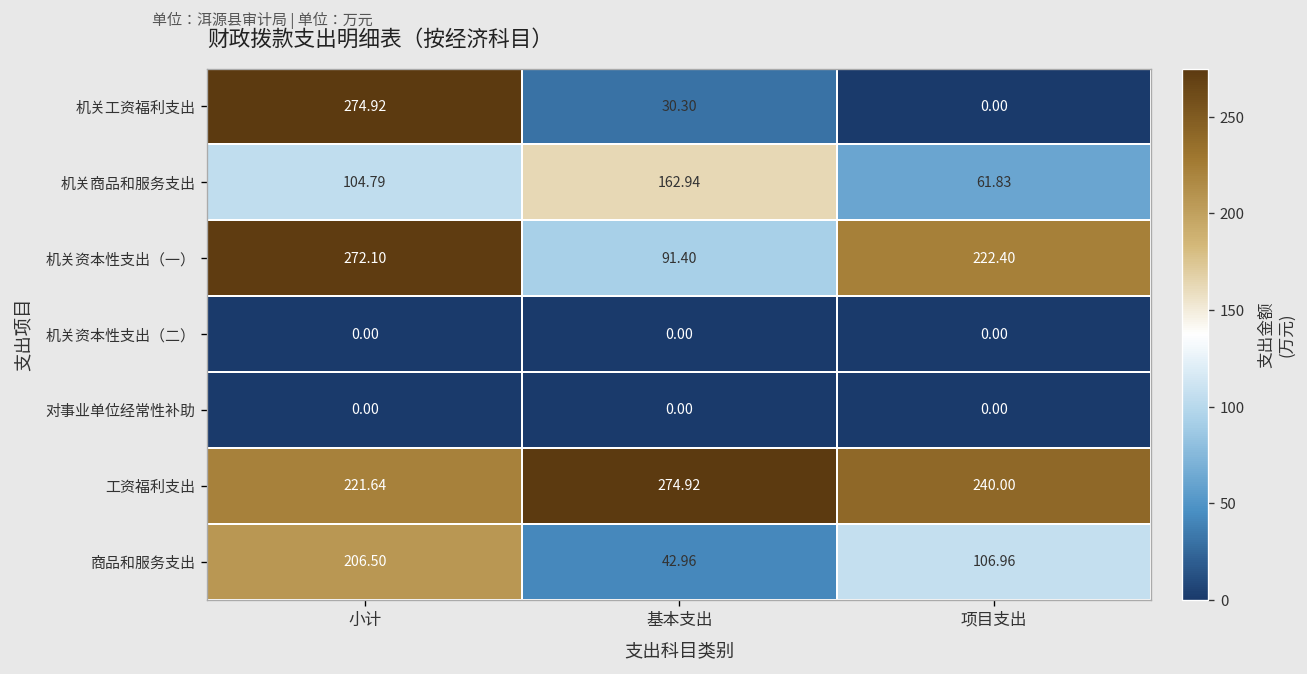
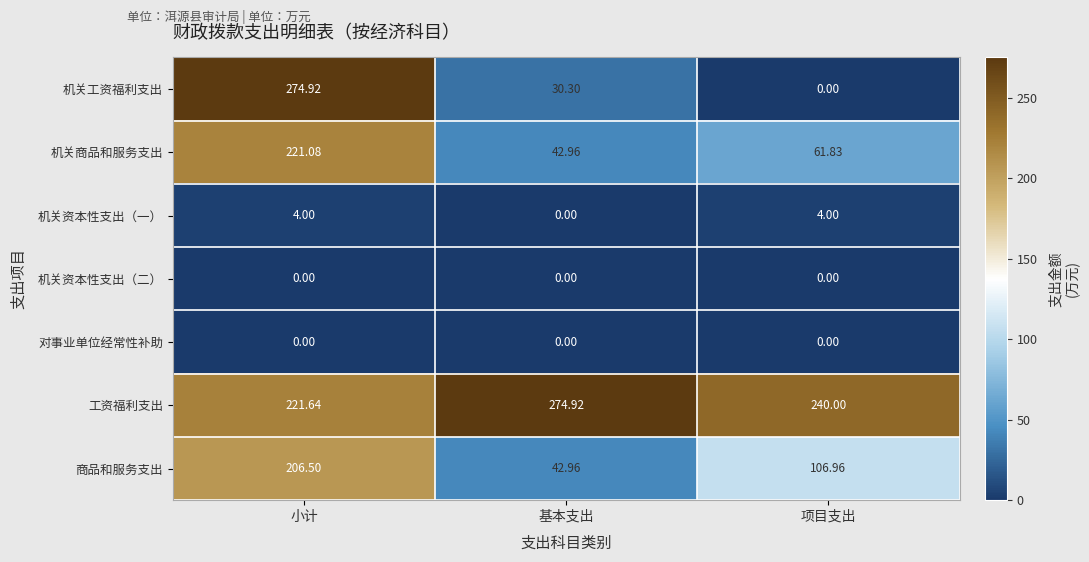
机关商品和服务支出, 小计: 104.79 -> 221.08
机关商品和服务支出, 基本支出: 162.94 -> 42.96
机关资本性支出（一）, 小计: 272.10 -> 4.00
机关资本性支出（一）, 基本支出: 91.40 -> 0.00
机关资本性支出（一）, 项目支出: 222.40 -> 4.00
